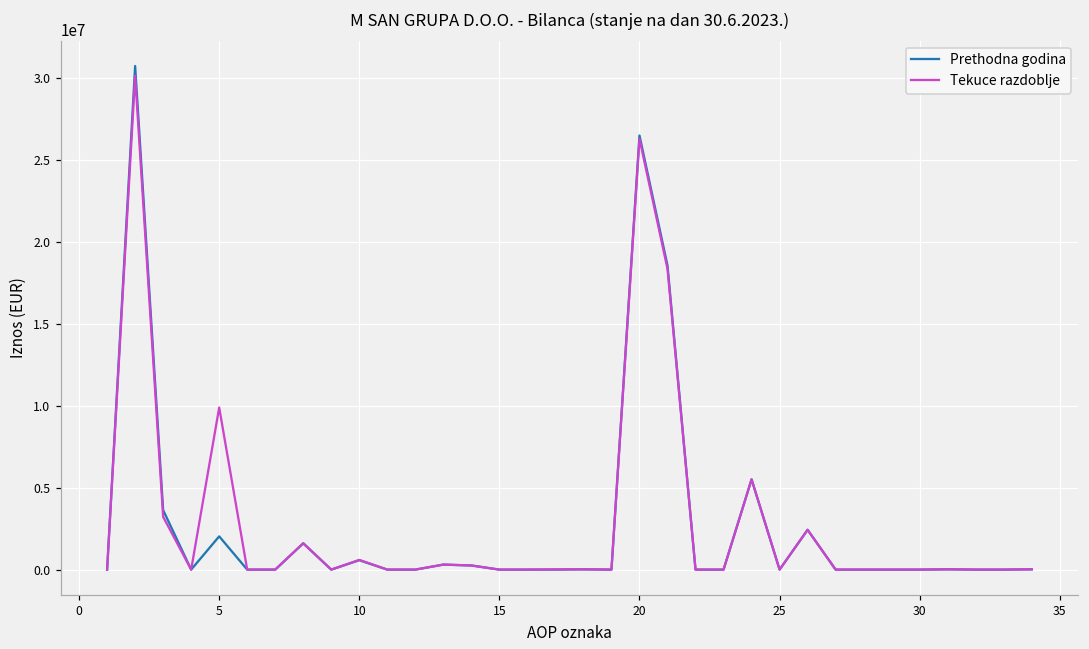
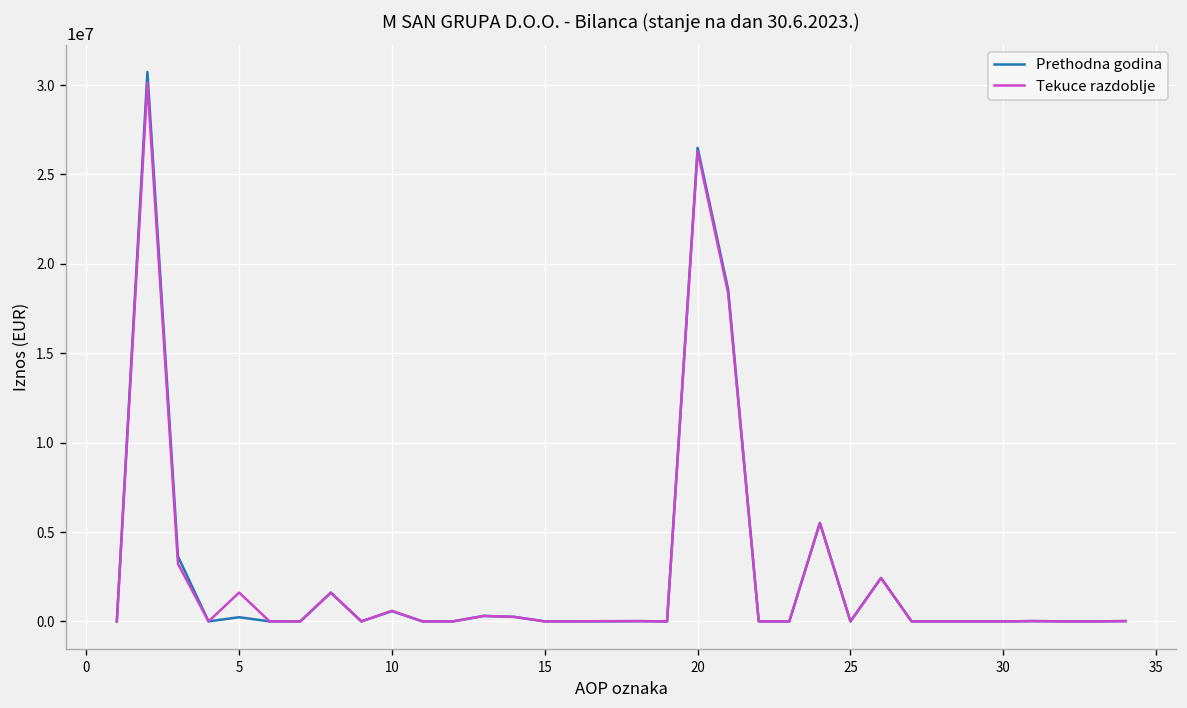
Prethodna godina, 5: 2000000 -> 200000
Tekuce razdoblje, 5: 9900000 -> 1600000
